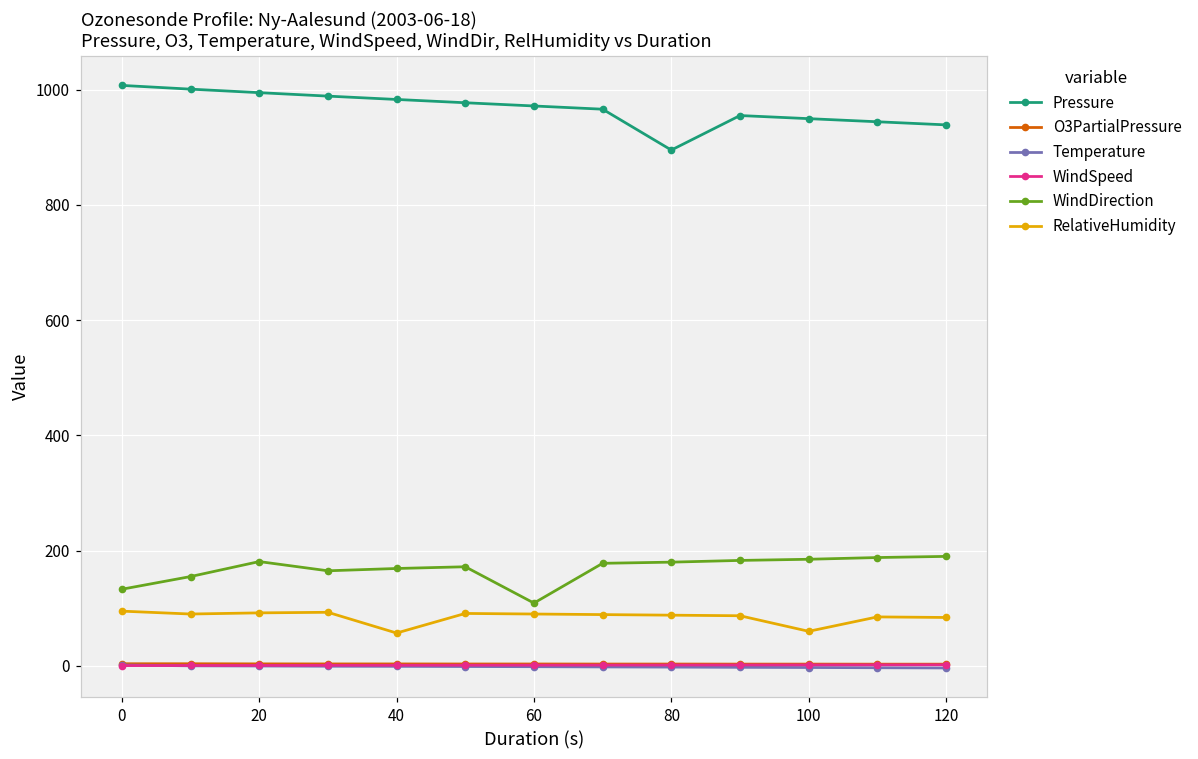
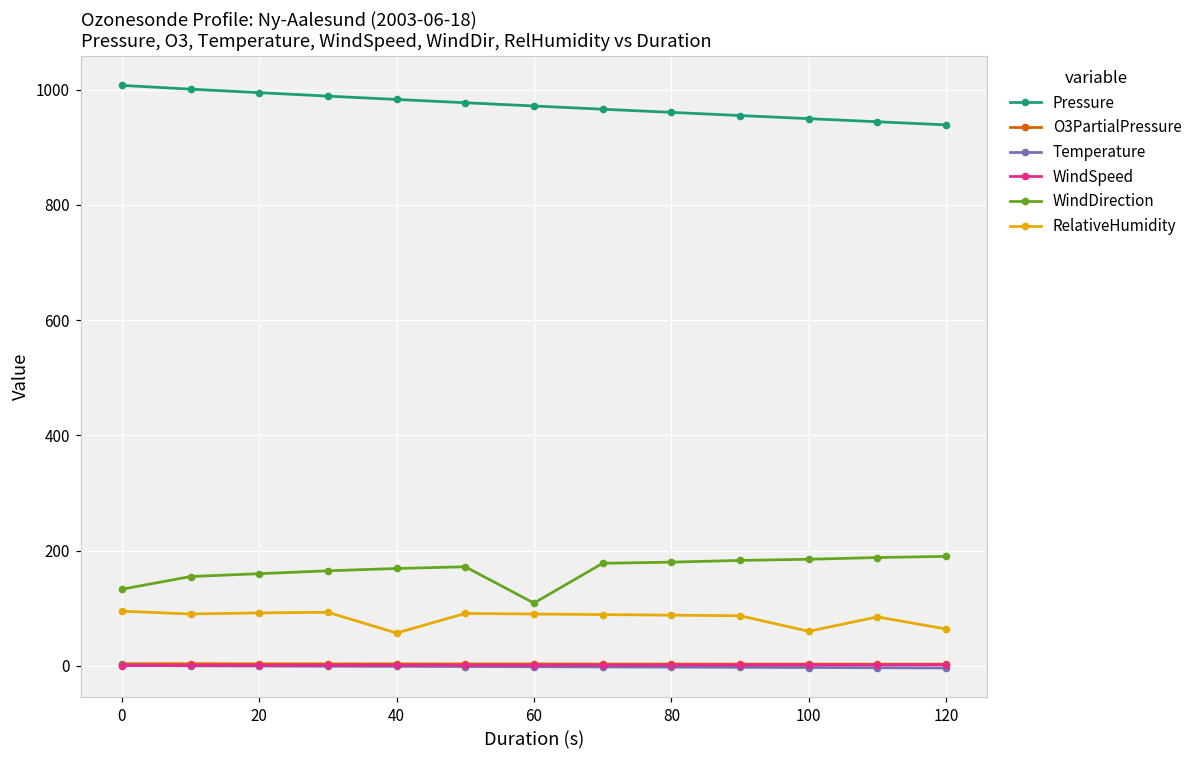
WindDirection, 20: 180 -> 160
Pressure, 80: 900 -> 960
RelativeHumidity, 120: 80 -> 60
